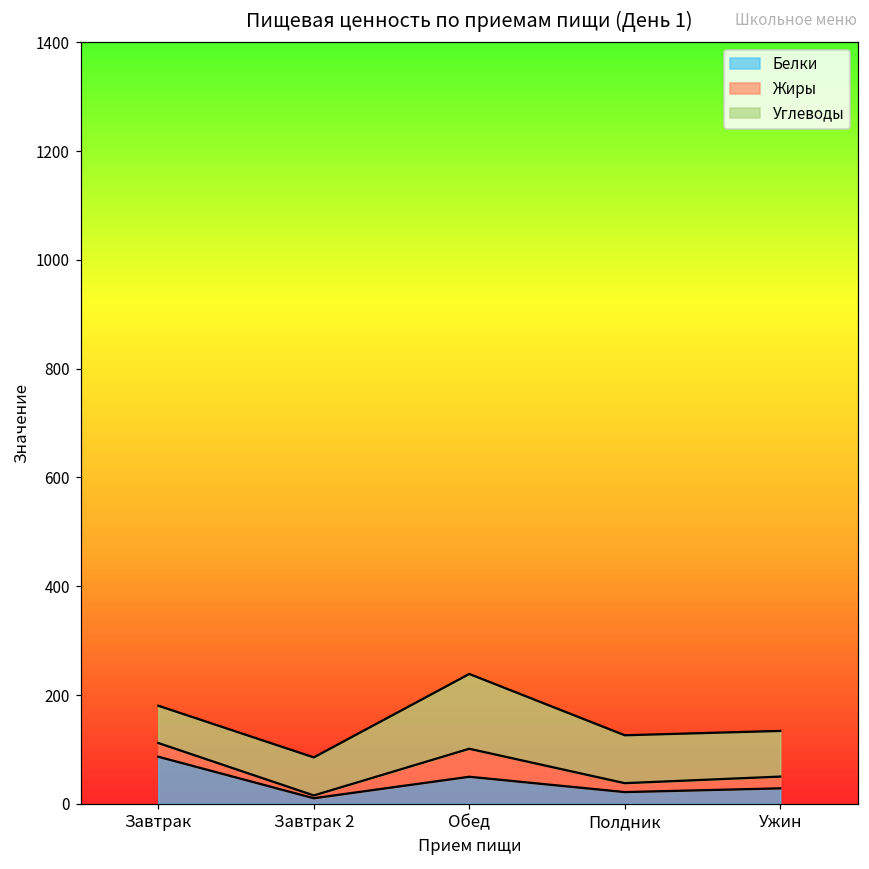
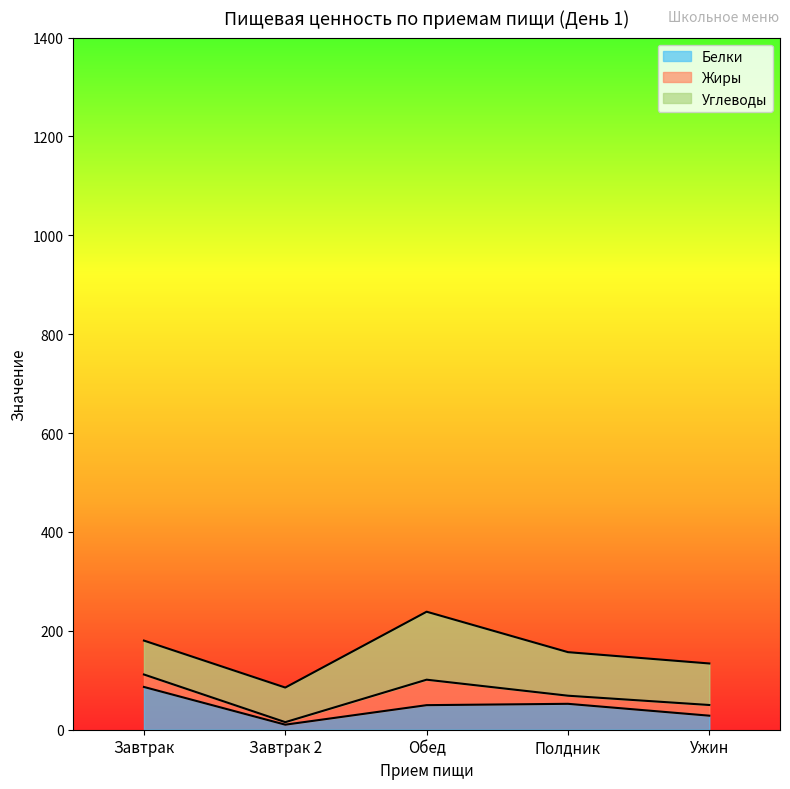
Белки, Полдник: 20 -> 50
